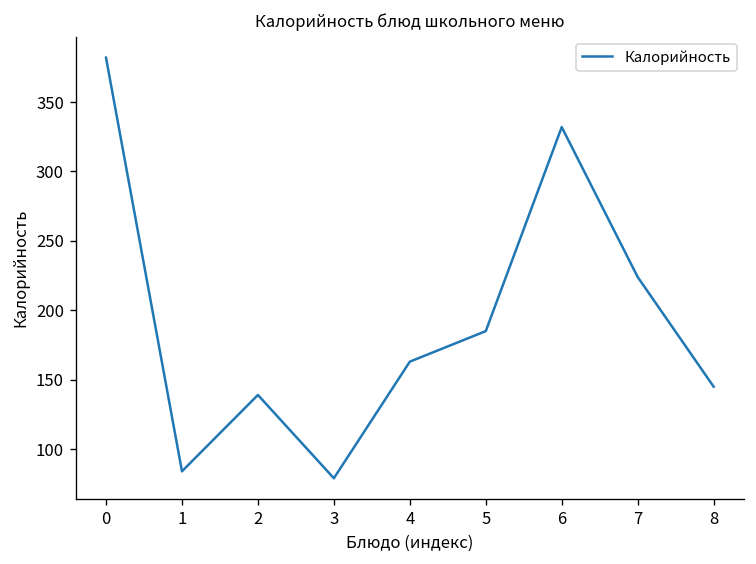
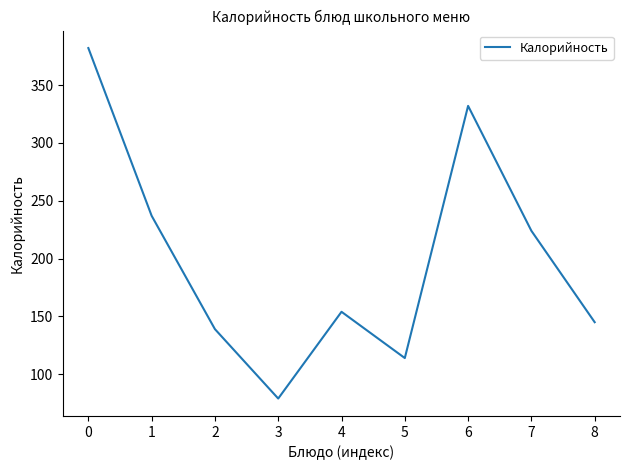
1: 84 -> 237
4: 163 -> 154
5: 185 -> 114
